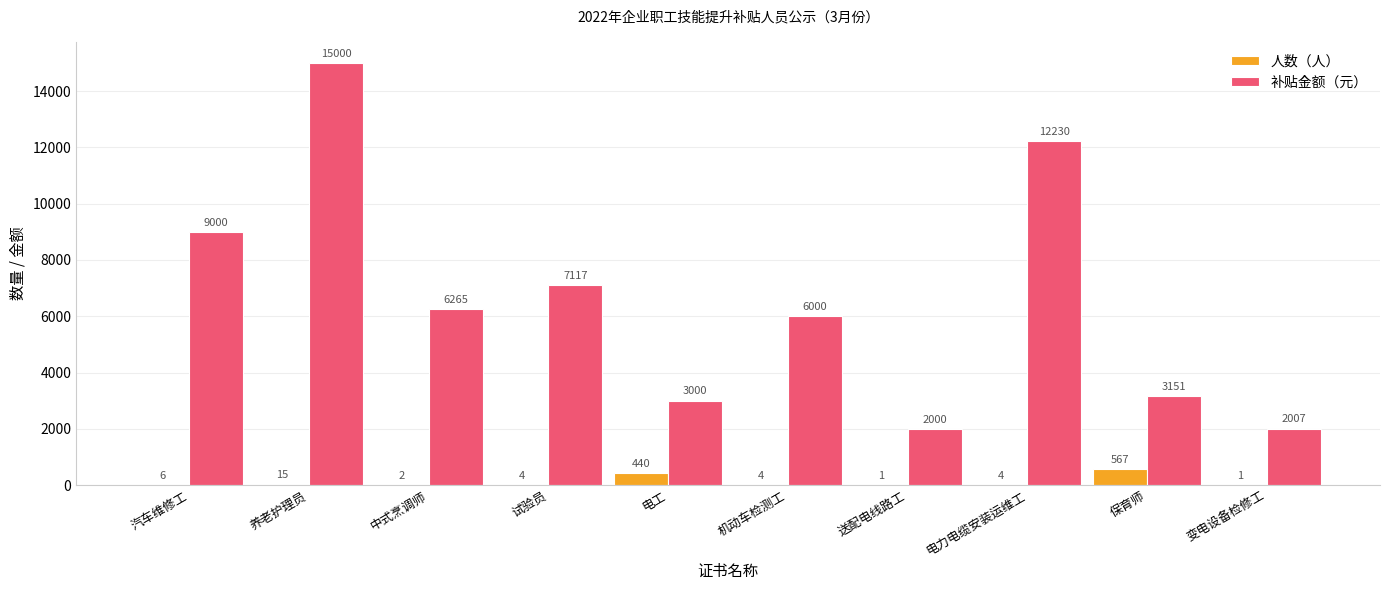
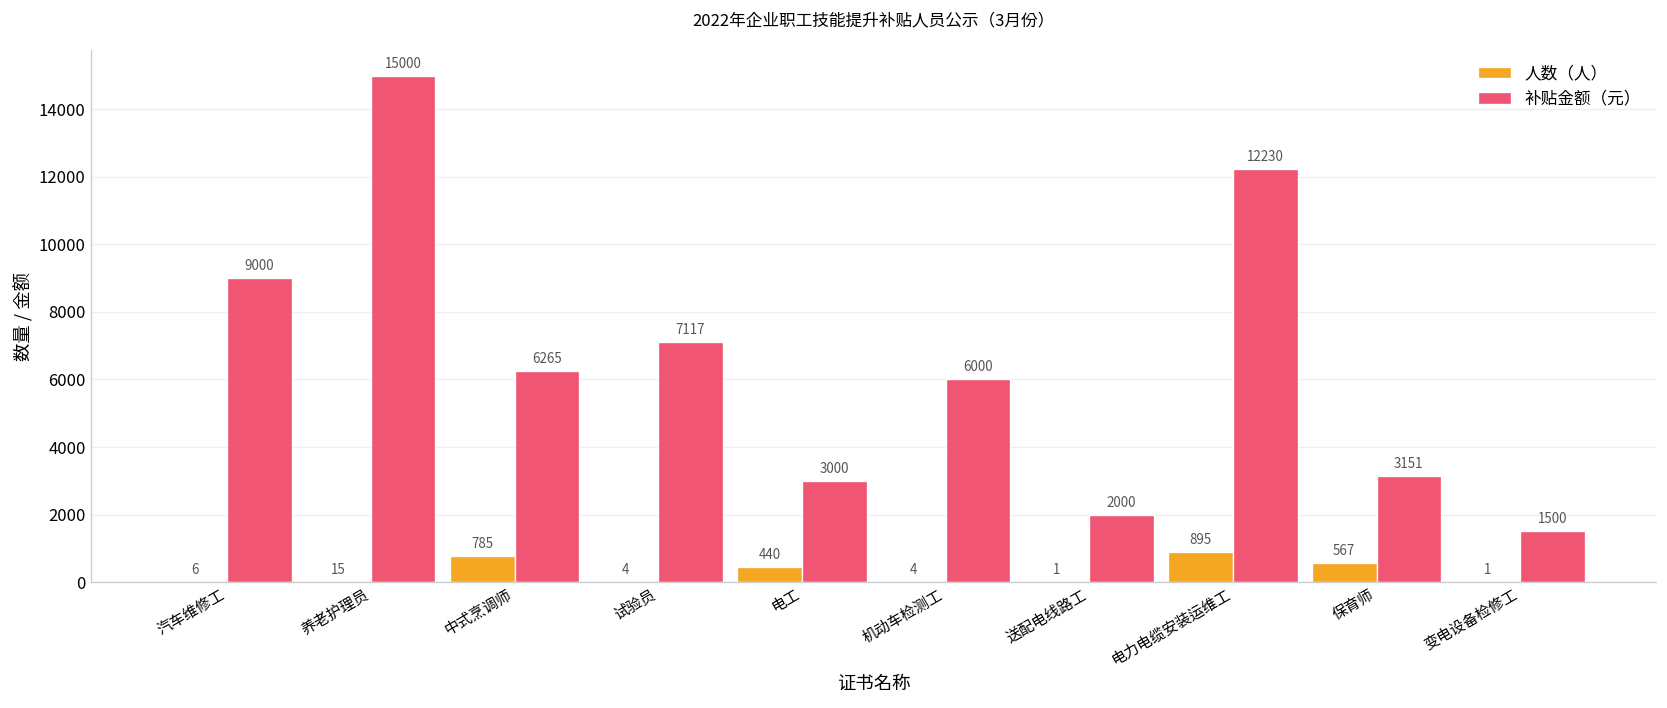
人数（人）, 中式烹调师: 2 -> 785
人数（人）, 电力电缆安装运维工: 4 -> 895
补贴金额（元）, 变电设备检修工: 2007 -> 1500
